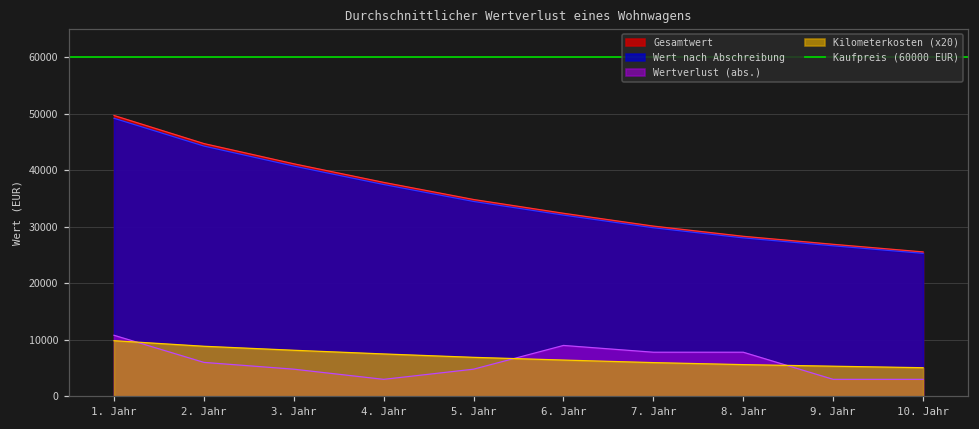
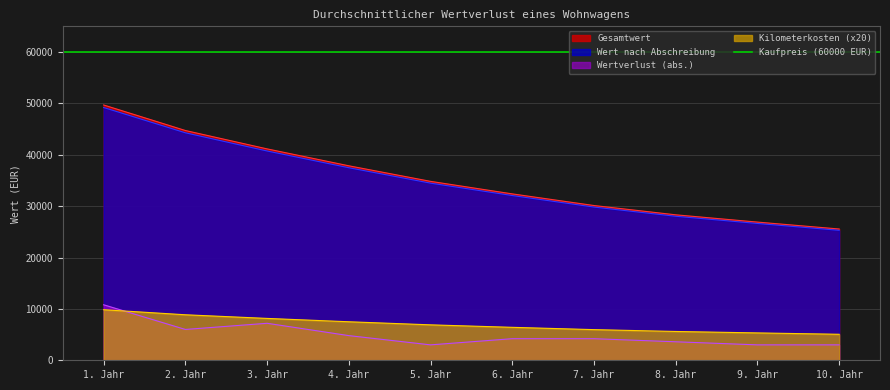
Wertverlust (abs.), 3. Jahr: 5000 -> 7000
Wertverlust (abs.), 4. Jahr: 3000 -> 5000
Wertverlust (abs.), 5. Jahr: 5000 -> 3000
Wertverlust (abs.), 6. Jahr: 9000 -> 4000
Wertverlust (abs.), 7. Jahr: 8000 -> 4000
Wertverlust (abs.), 8. Jahr: 8000 -> 4000
